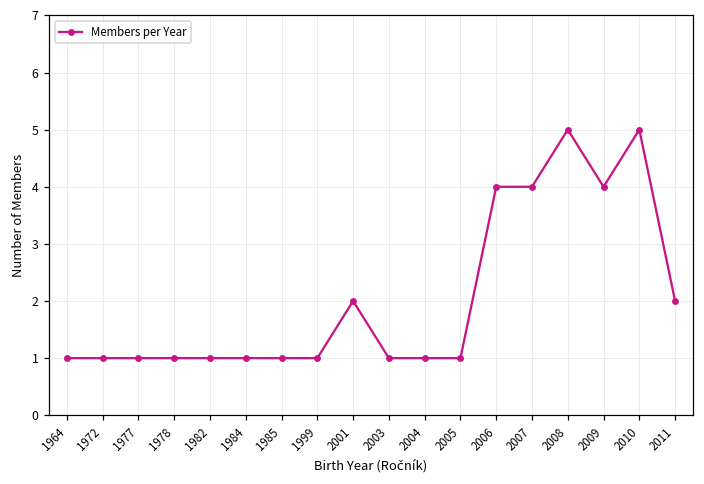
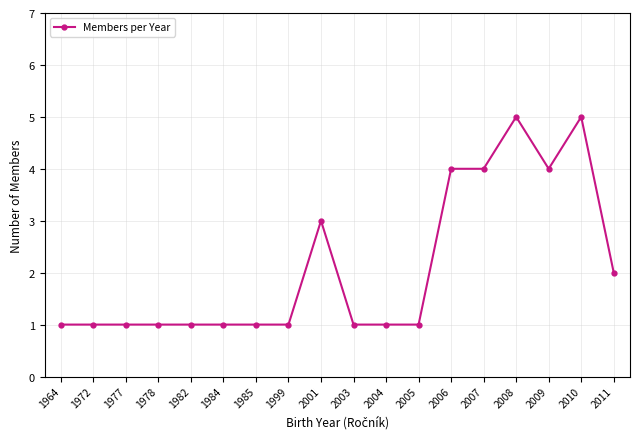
2001: 2 -> 3
